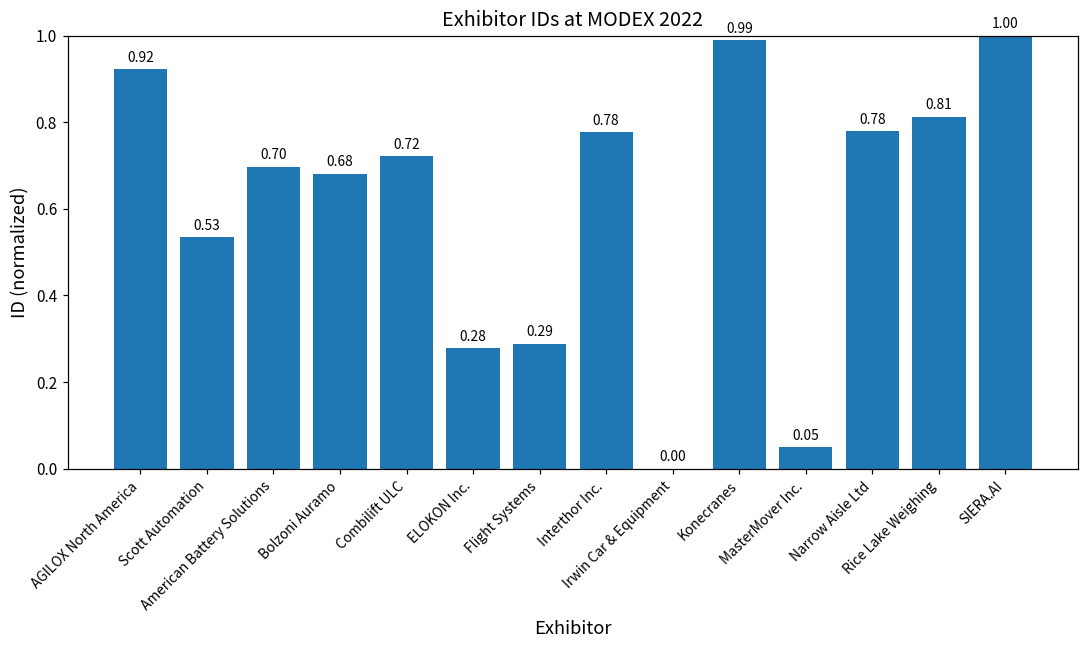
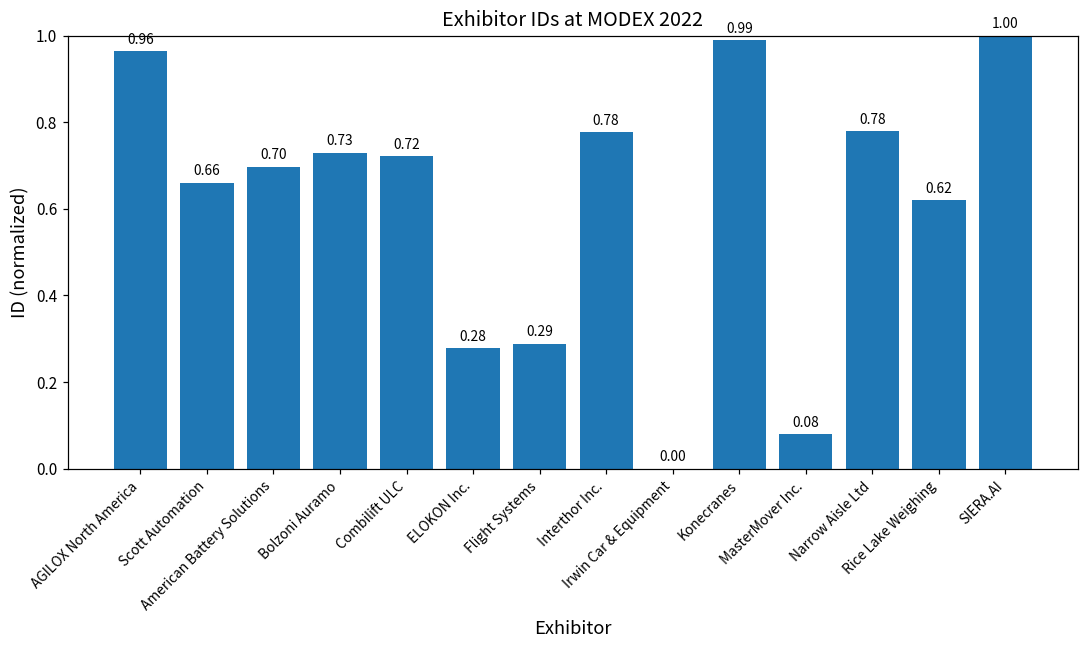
AGILOX North America: 0.92 -> 0.96
Scott Automation: 0.53 -> 0.66
Bolzoni Auramo: 0.68 -> 0.73
MasterMover Inc.: 0.05 -> 0.08
Rice Lake Weighing: 0.81 -> 0.62
